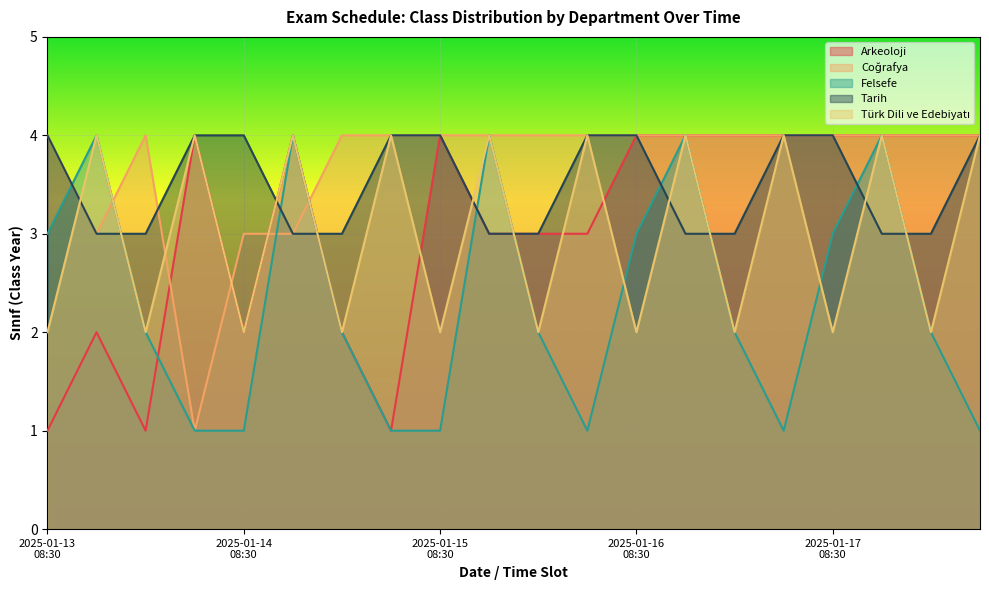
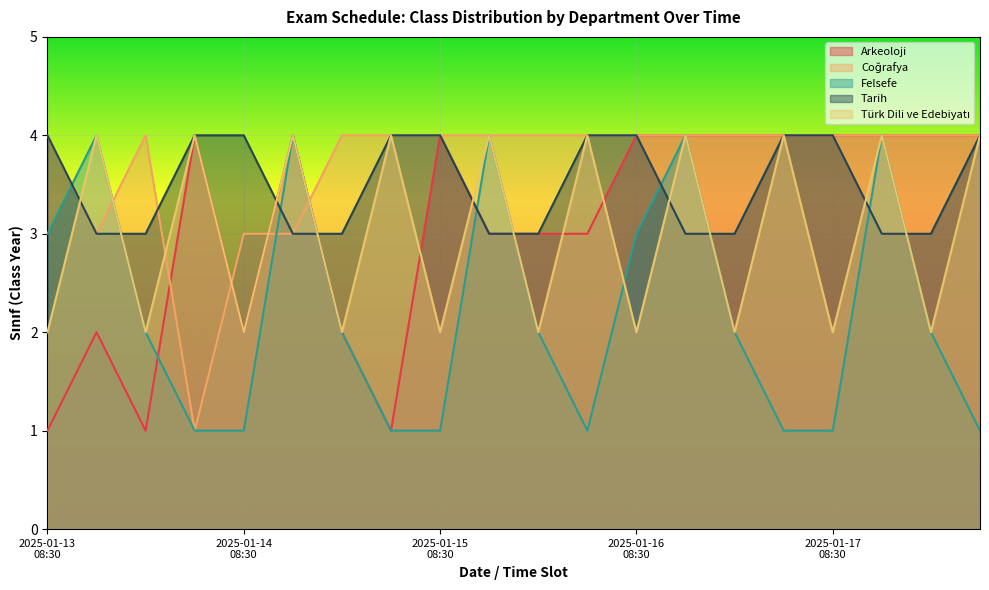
Felsefe, 2025-01-17 08:30: 3 -> 1
